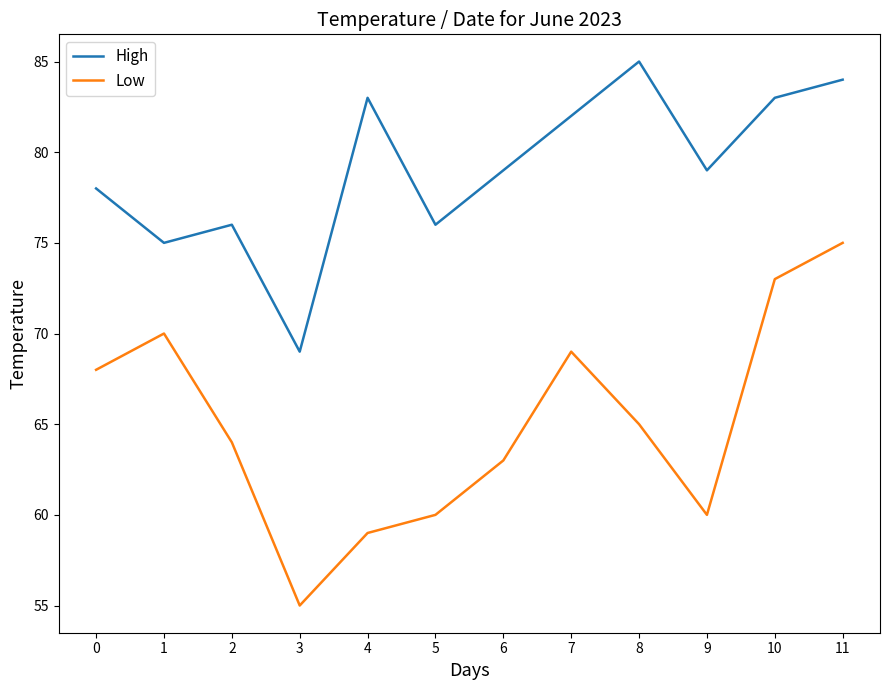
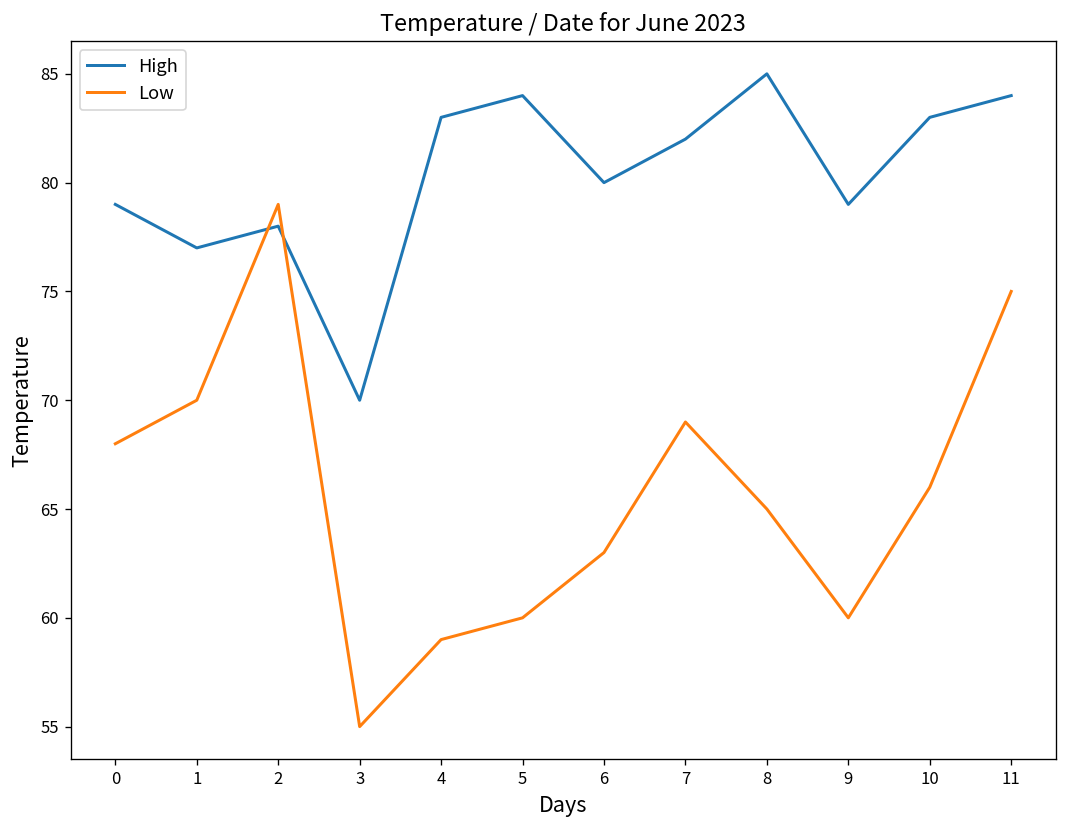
High, 0: 78 -> 79
High, 1: 75 -> 77
High, 2: 76 -> 78
Low, 2: 64 -> 79
High, 3: 69 -> 70
High, 5: 76 -> 84
High, 6: 79 -> 80
Low, 10: 73 -> 66
